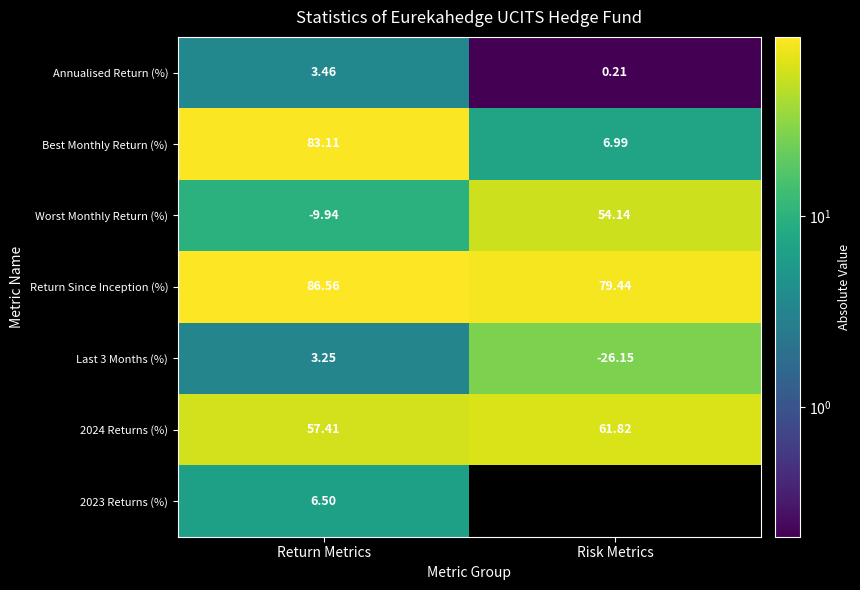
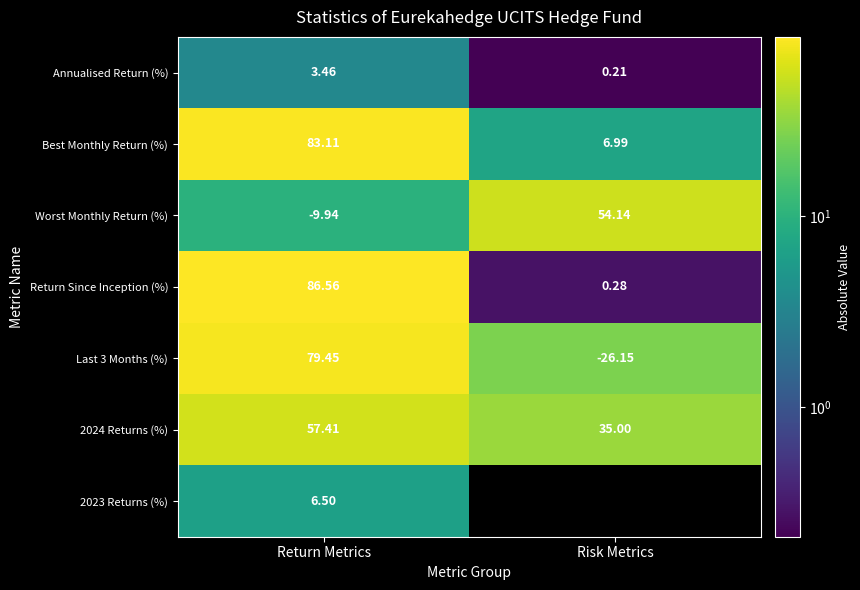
Return Since Inception (%), Risk Metrics: 79.44 -> 0.28
Last 3 Months (%), Return Metrics: 3.25 -> 79.45
2024 Returns (%), Risk Metrics: 61.82 -> 35.00
